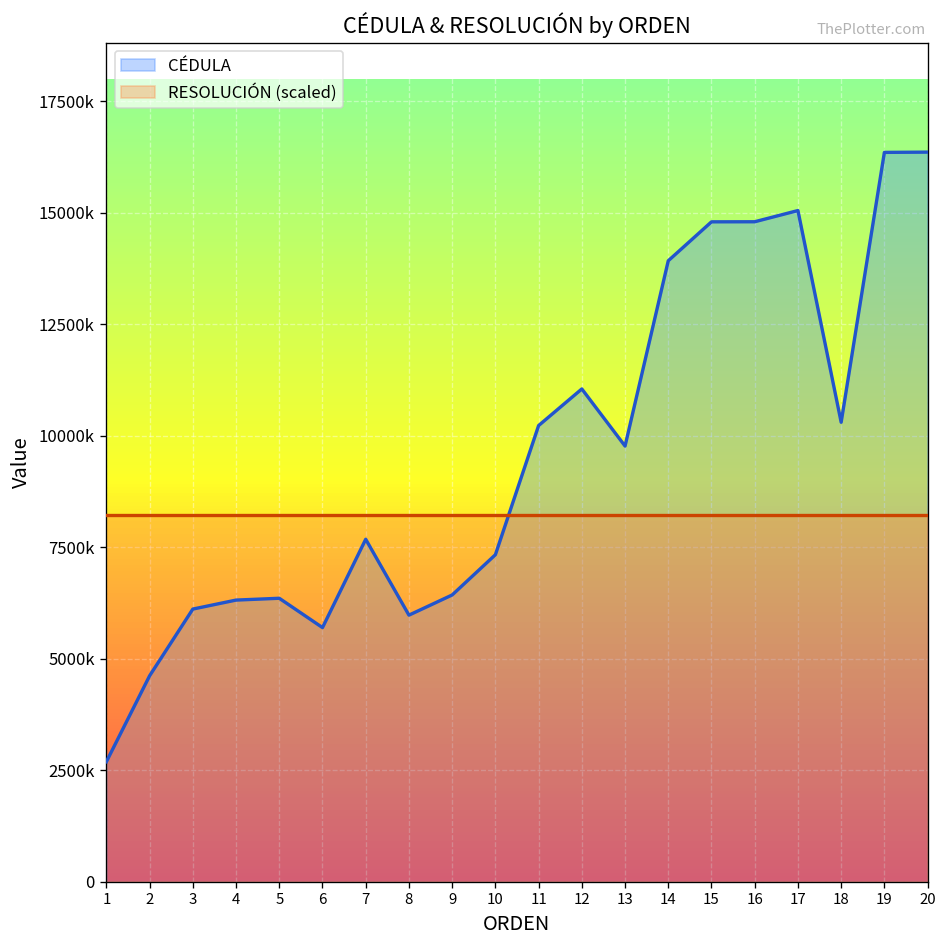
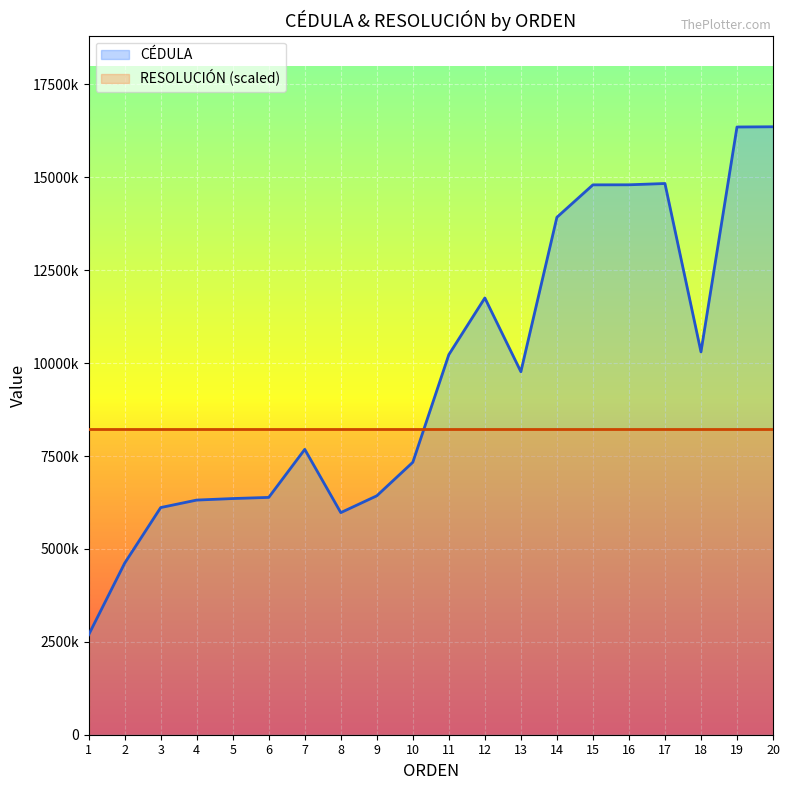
CÉDULA, 6: 5700000 -> 6400000
CÉDULA, 12: 11100000 -> 11800000
CÉDULA, 17: 15100000 -> 14800000
